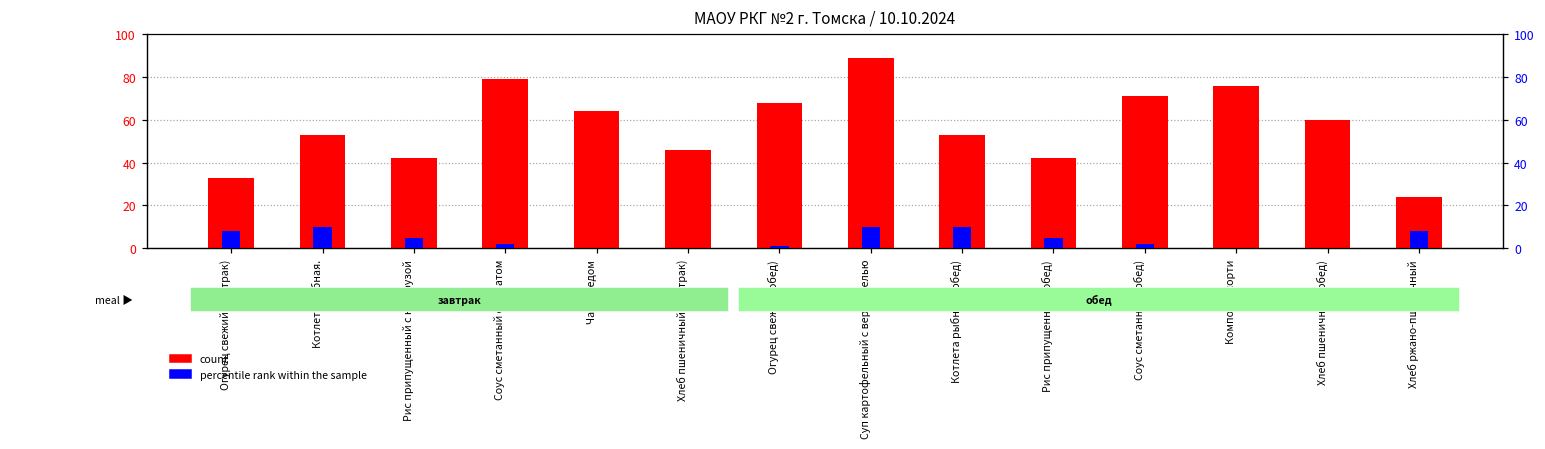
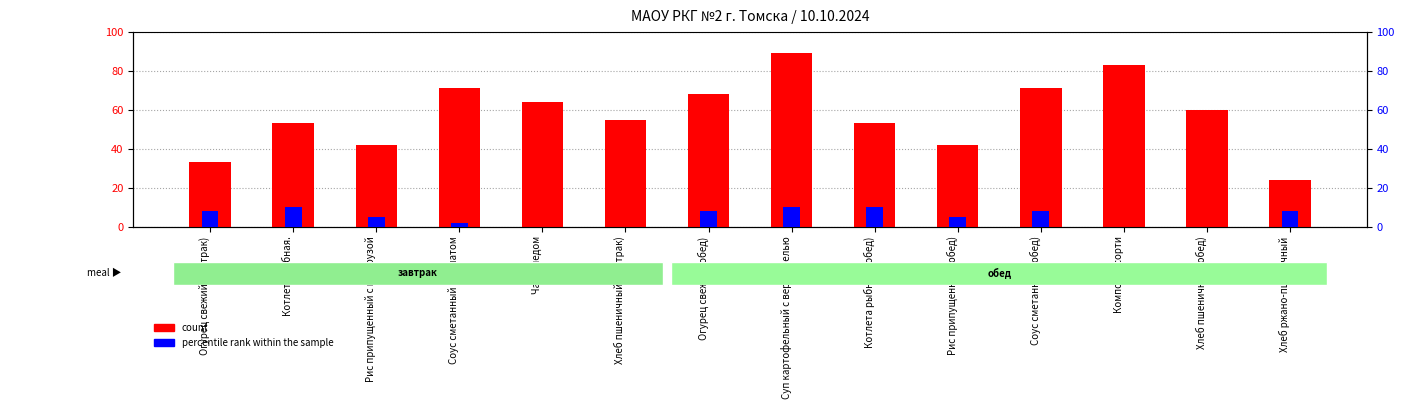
count, Соус сметанный с томатом: 79 -> 71
count, Хлеб пшеничный (завтрак): 46 -> 55
count, Компот Ассорти: 76 -> 83
percentile rank within the sample, Огурец свежий (обед): 1 -> 8
percentile rank within the sample, Соус сметанный (обед): 2 -> 8
